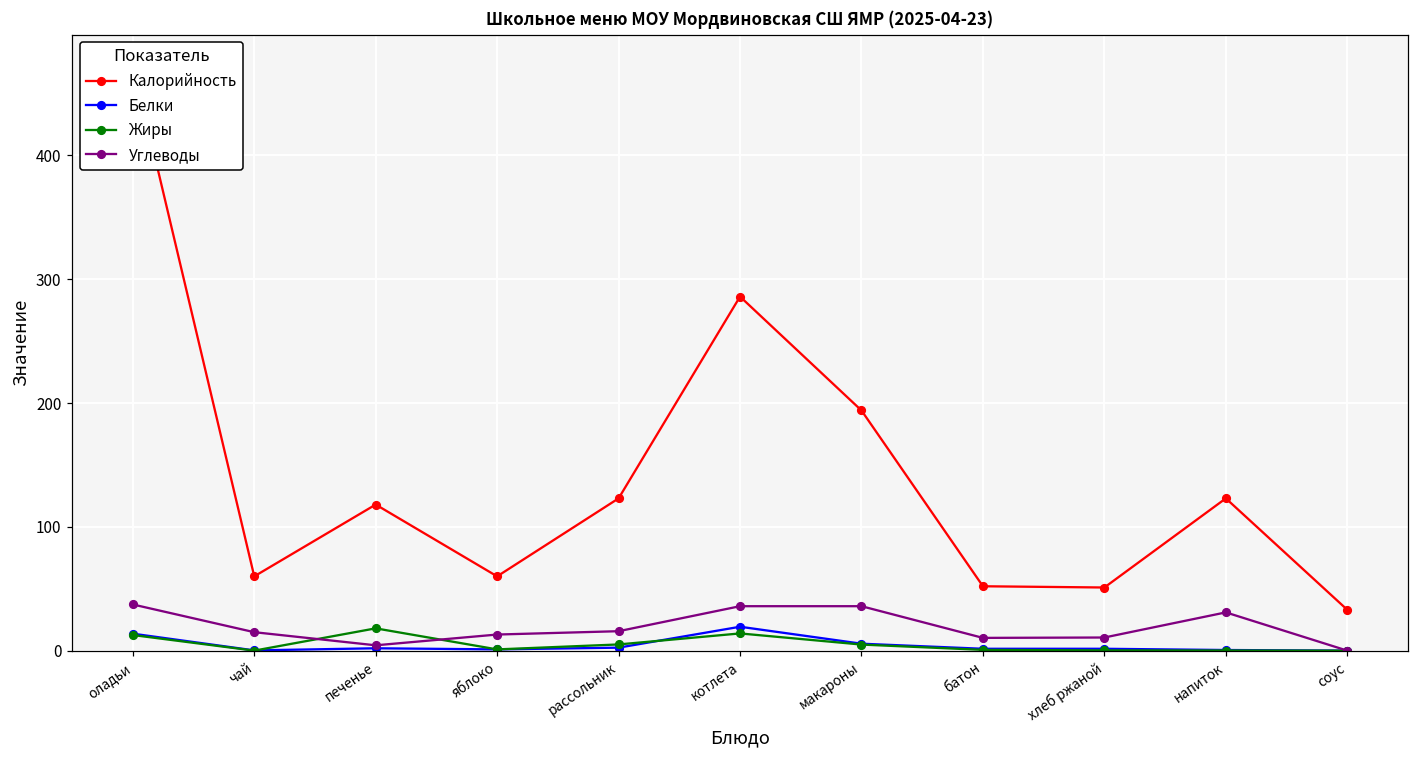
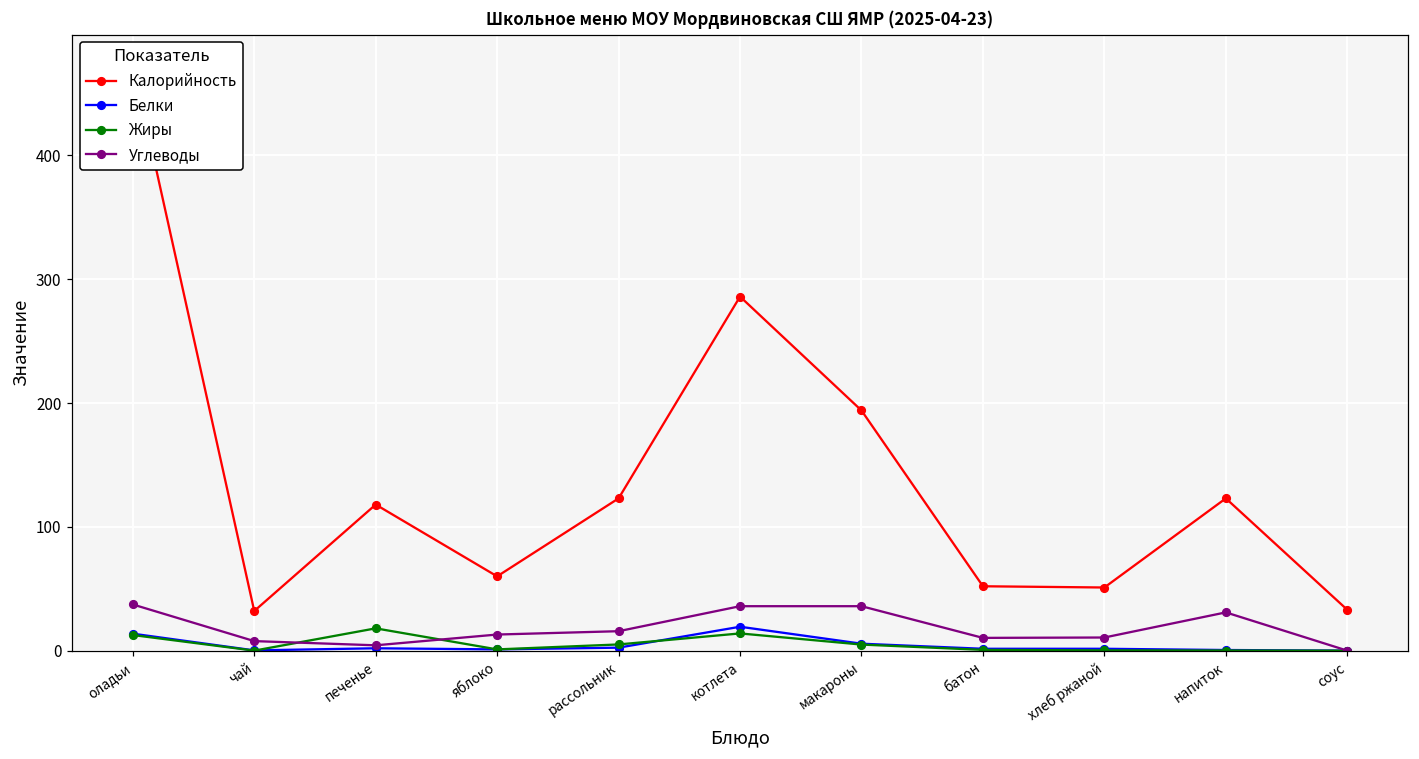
Калорийность, чай: 60 -> 32
Углеводы, чай: 15 -> 8
